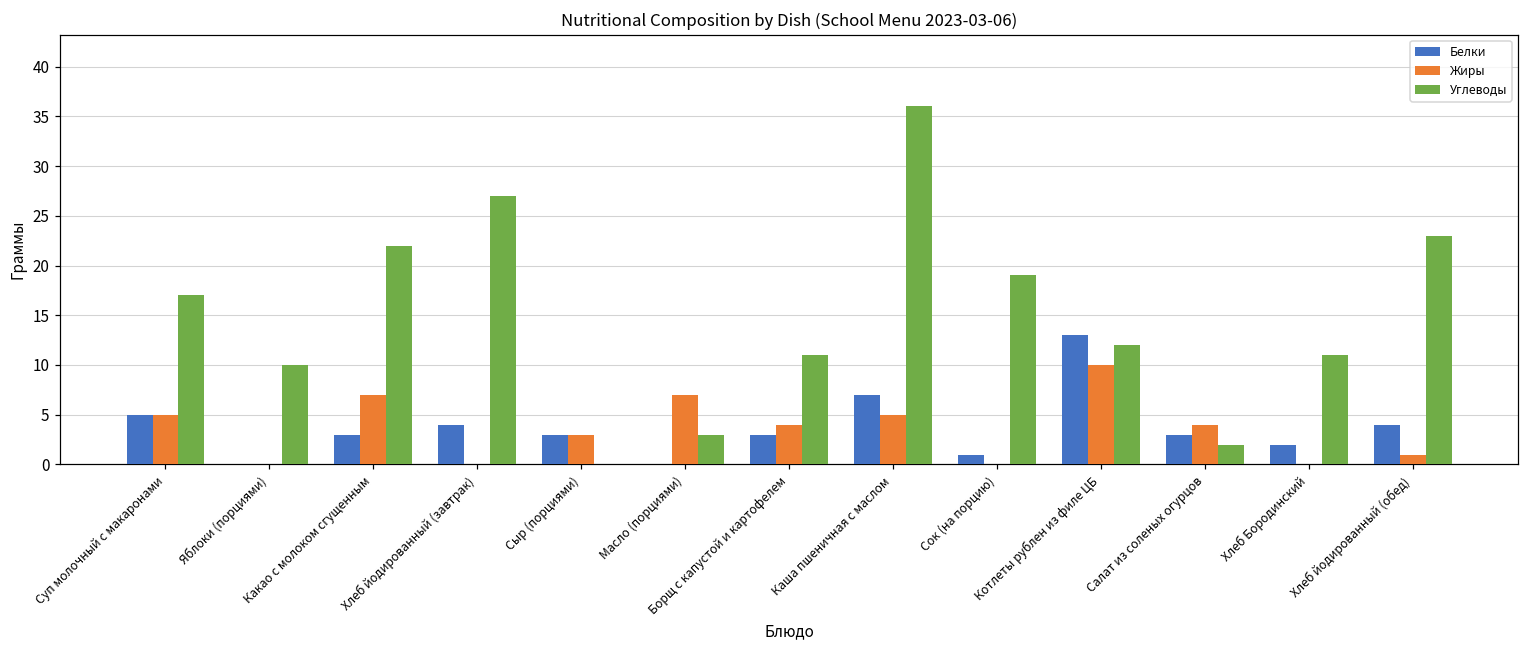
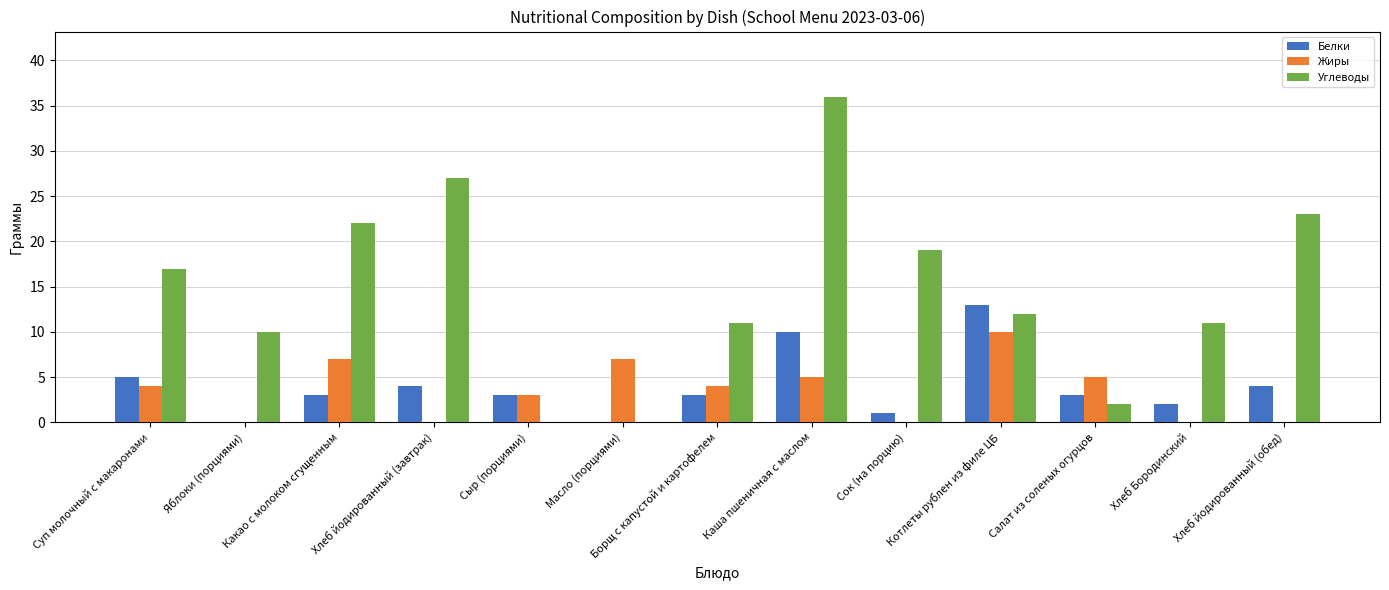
Жиры, Суп молочный с макаронами: 5 -> 4
Углеводы, Масло (порциями): 3 -> 0
Белки, Каша пшеничная с маслом: 7 -> 10
Жиры, Салат из соленых огурцов: 4 -> 5
Жиры, Хлеб йодированный (обед): 1 -> 0
